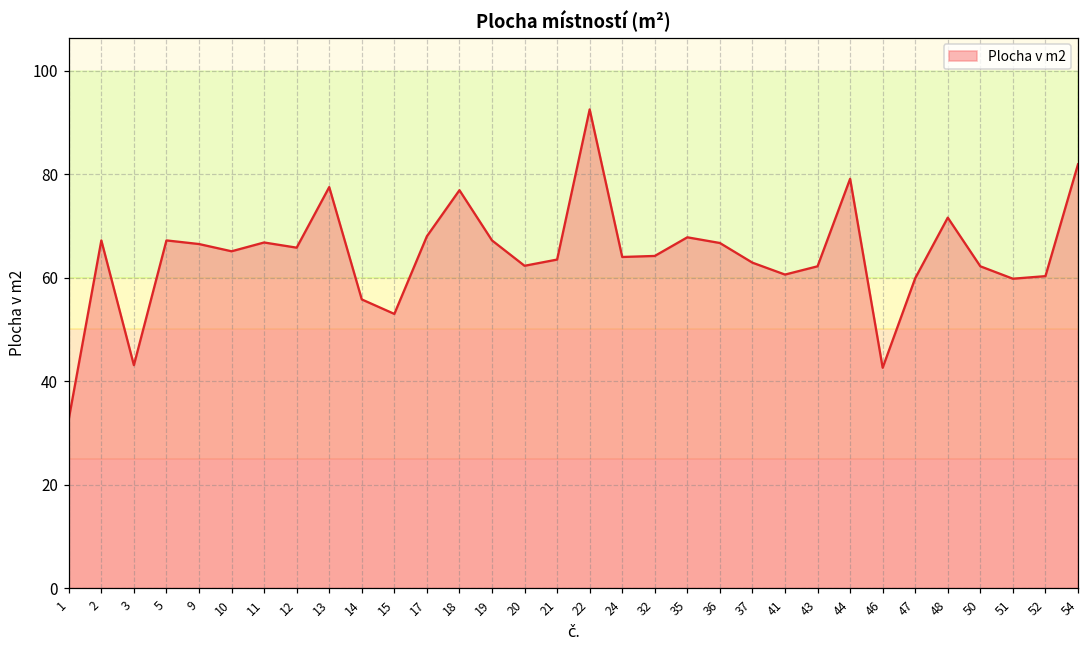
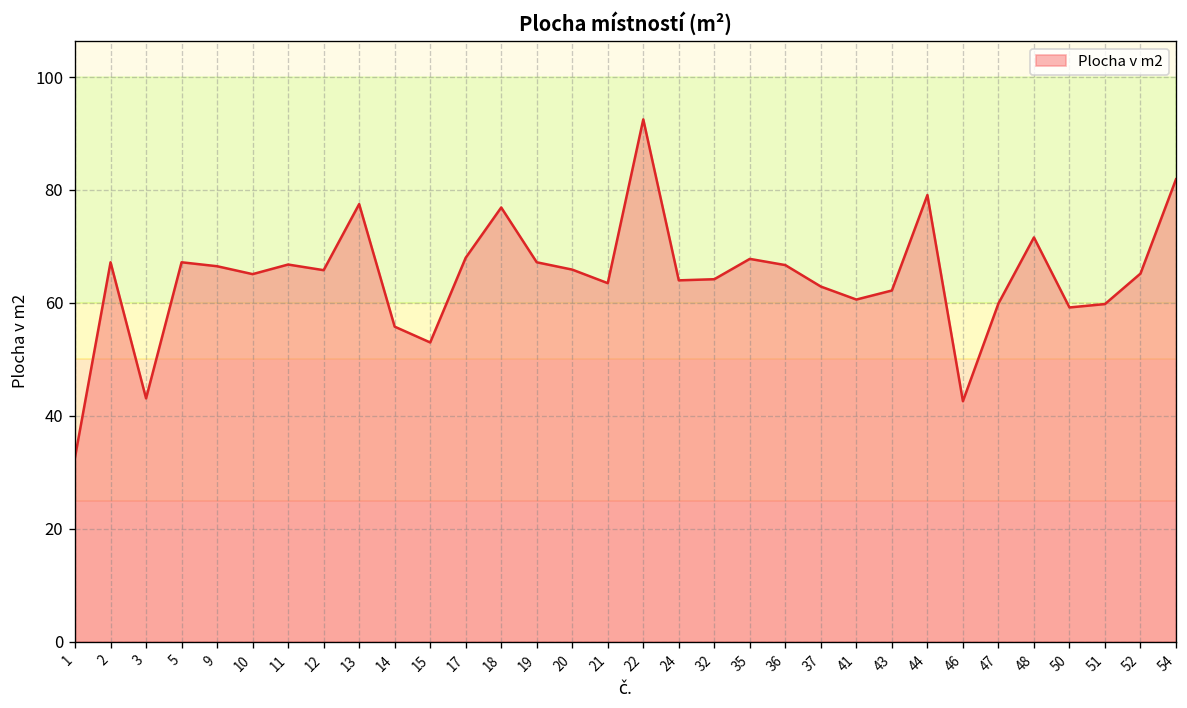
20: 62 -> 66
50: 62 -> 59
52: 60 -> 65
